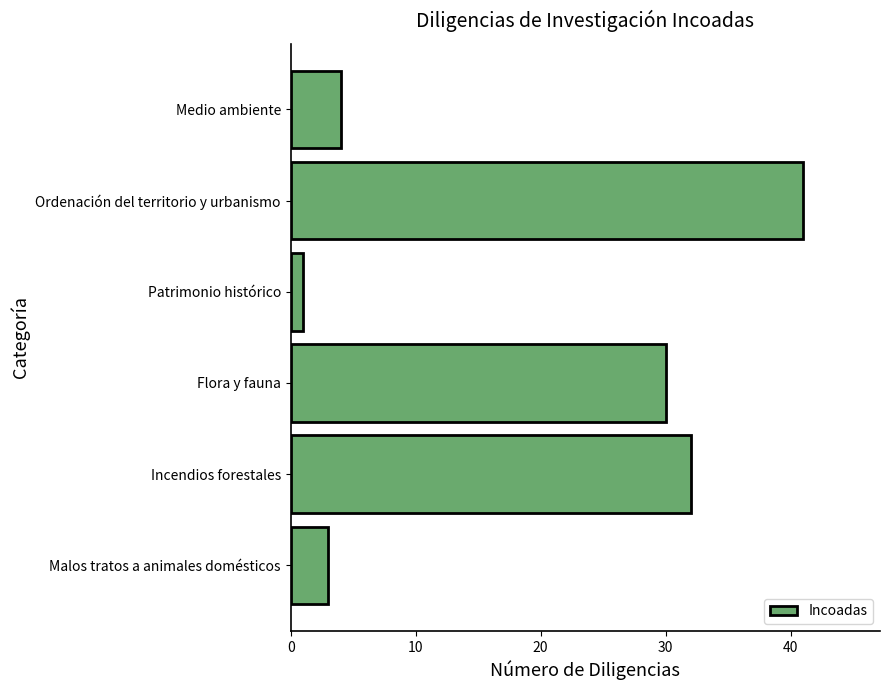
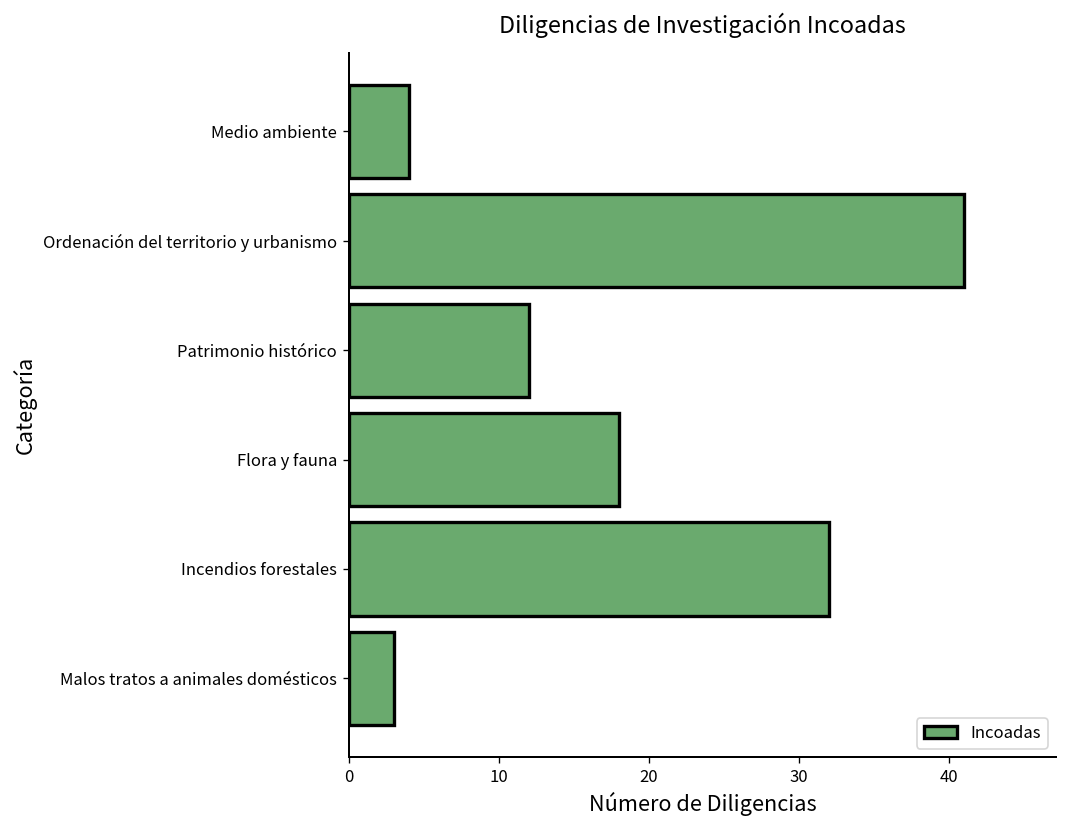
Patrimonio histórico: 1 -> 12
Flora y fauna: 30 -> 18
